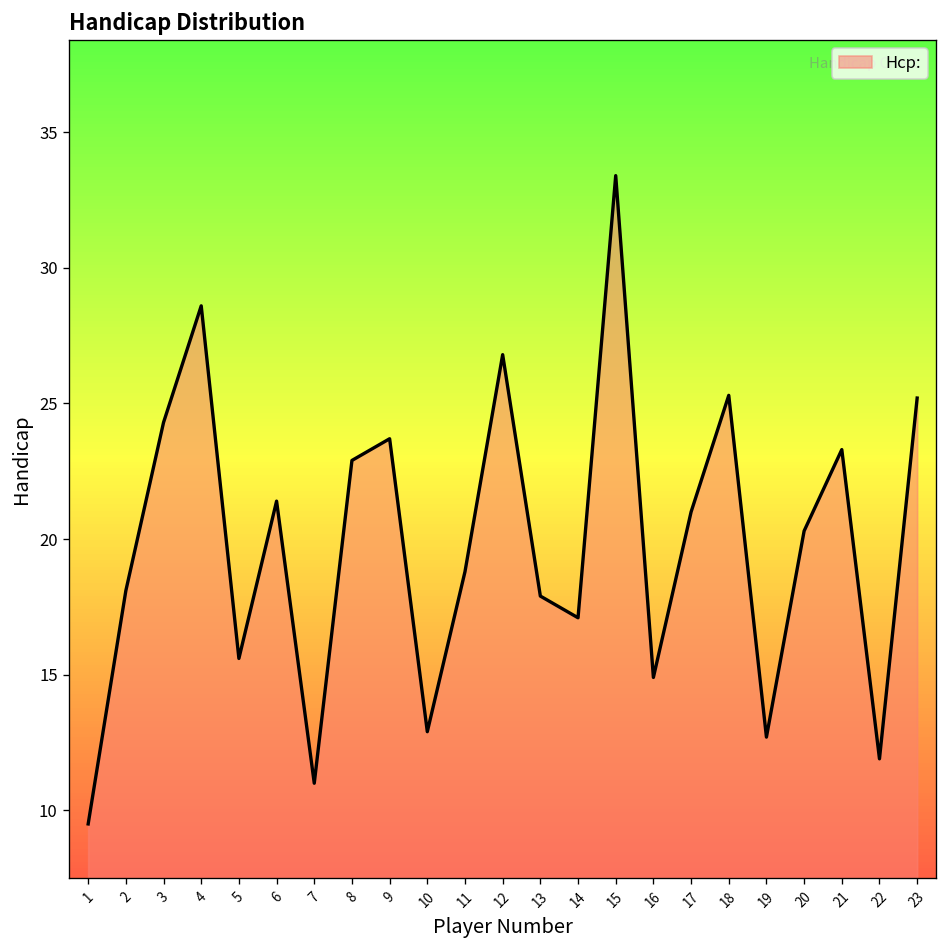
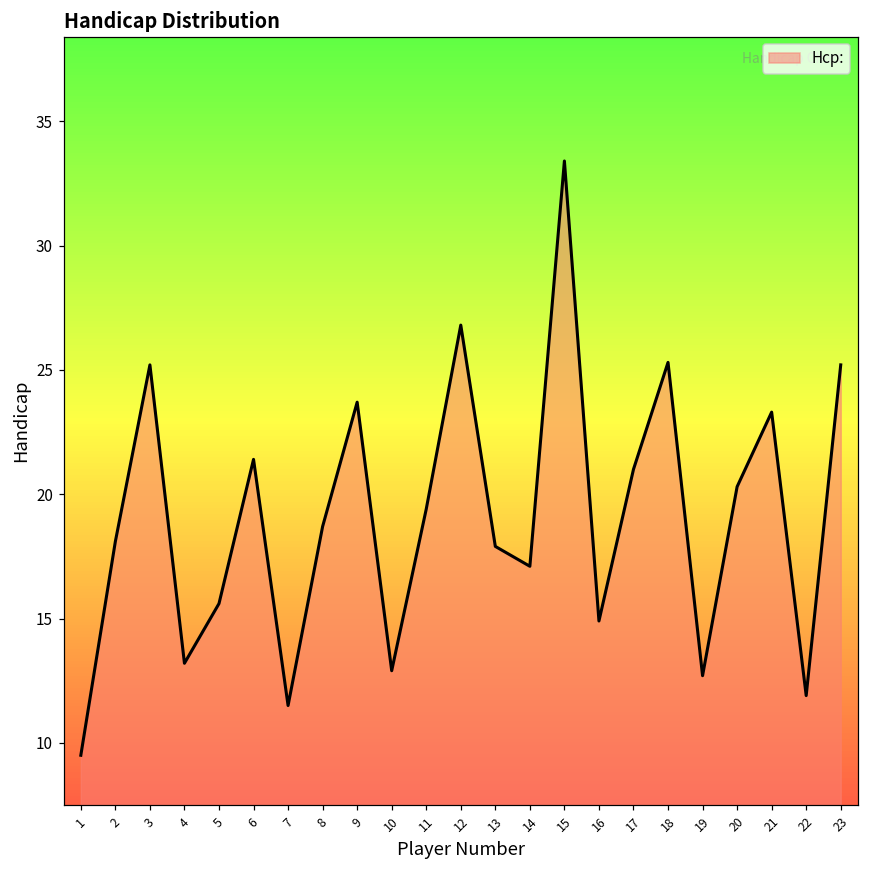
3: 24.3 -> 25.2
4: 28.6 -> 13.2
7: 11.0 -> 11.5
8: 22.9 -> 18.7
11: 18.8 -> 19.4
